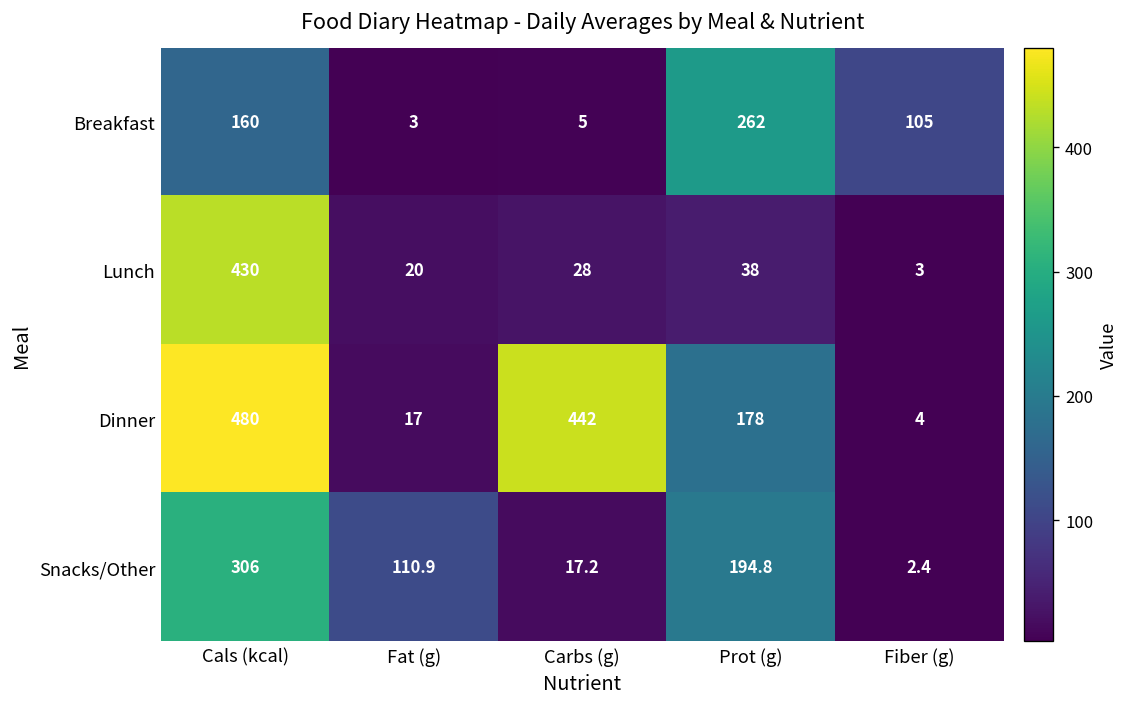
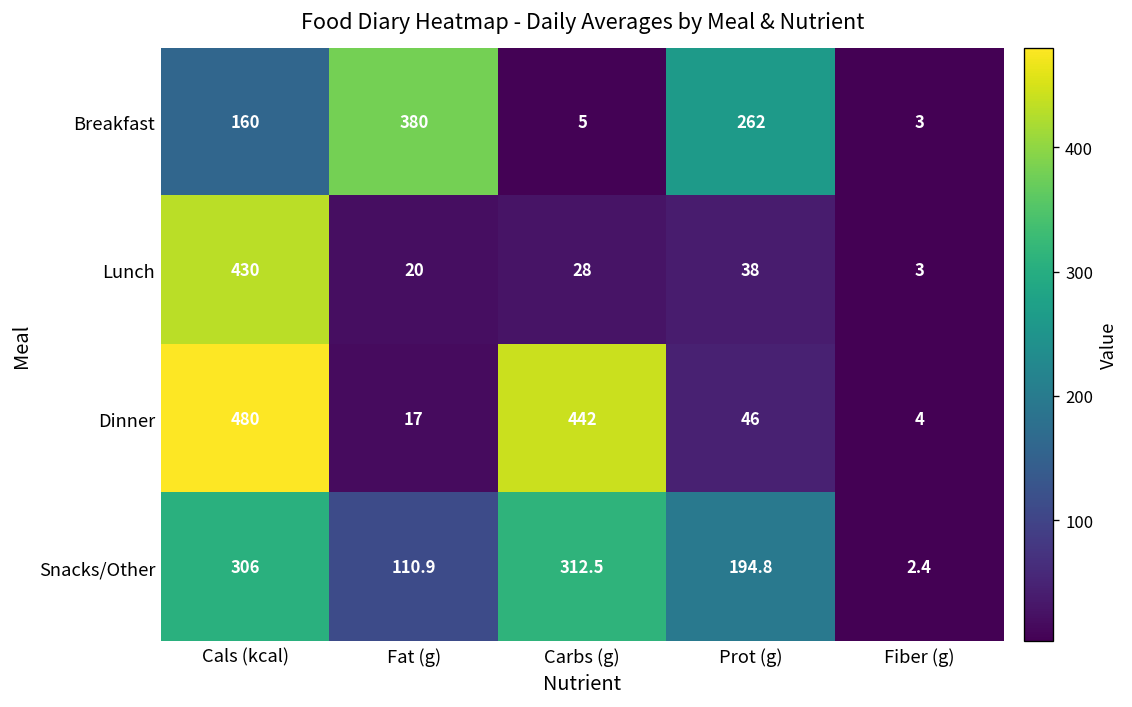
Breakfast, Fat (g): 3 -> 380
Breakfast, Fiber (g): 105 -> 3
Dinner, Prot (g): 178 -> 46
Snacks/Other, Carbs (g): 17.2 -> 312.5
